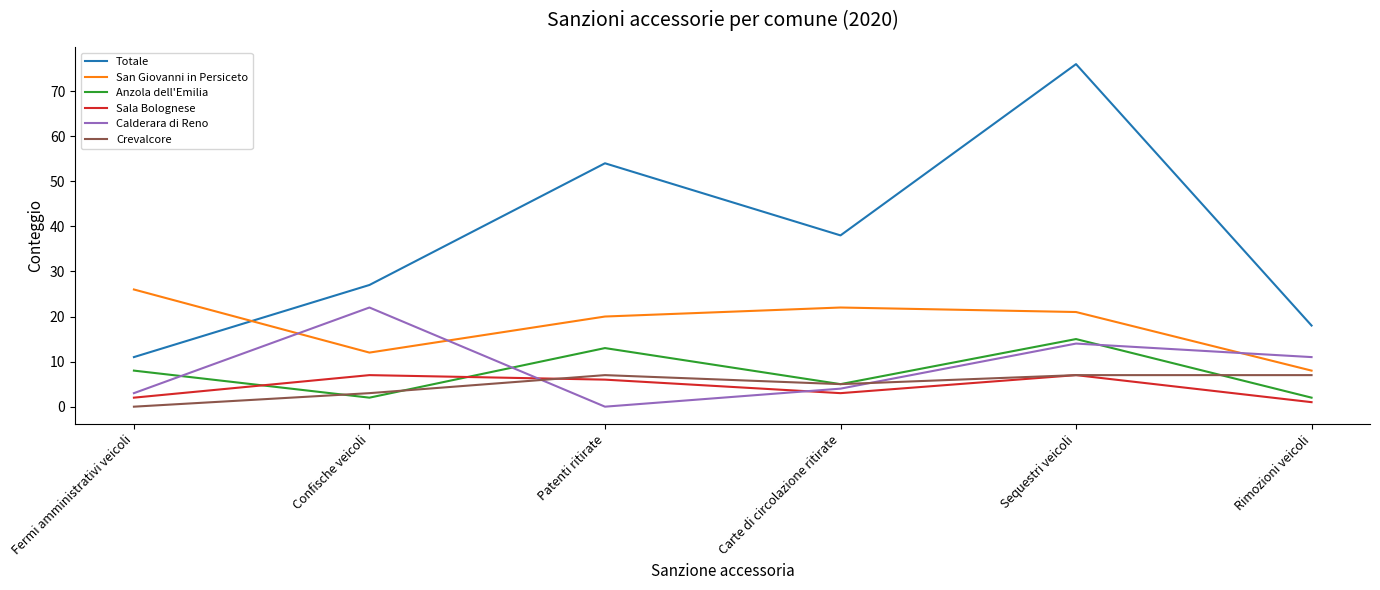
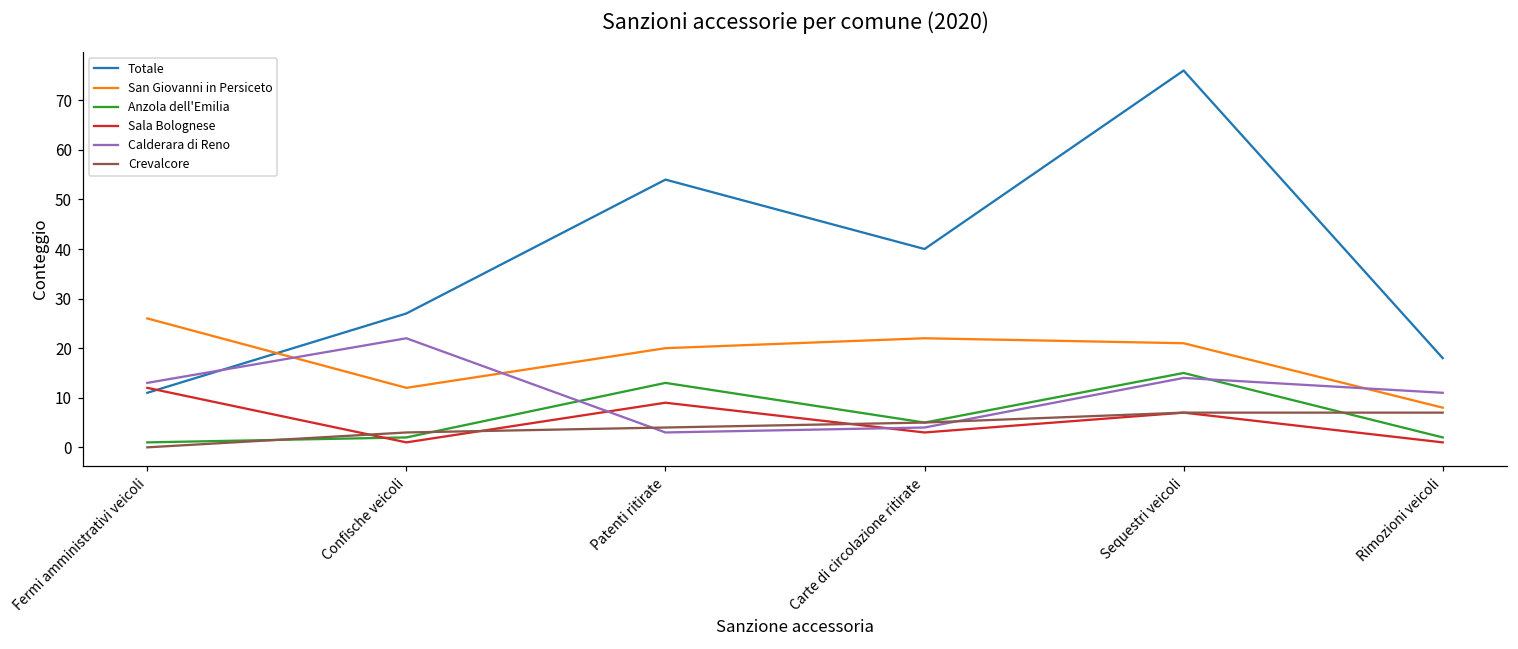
Anzola dell'Emilia, Fermi amministrativi veicoli: 8 -> 1
Sala Bolognese, Fermi amministrativi veicoli: 2 -> 12
Calderara di Reno, Fermi amministrativi veicoli: 3 -> 13
Sala Bolognese, Confische veicoli: 7 -> 1
Sala Bolognese, Patenti ritirate: 6 -> 9
Calderara di Reno, Patenti ritirate: 0 -> 3
Crevalcore, Patenti ritirate: 7 -> 4
Totale, Carte di circolazione ritirate: 38 -> 40
